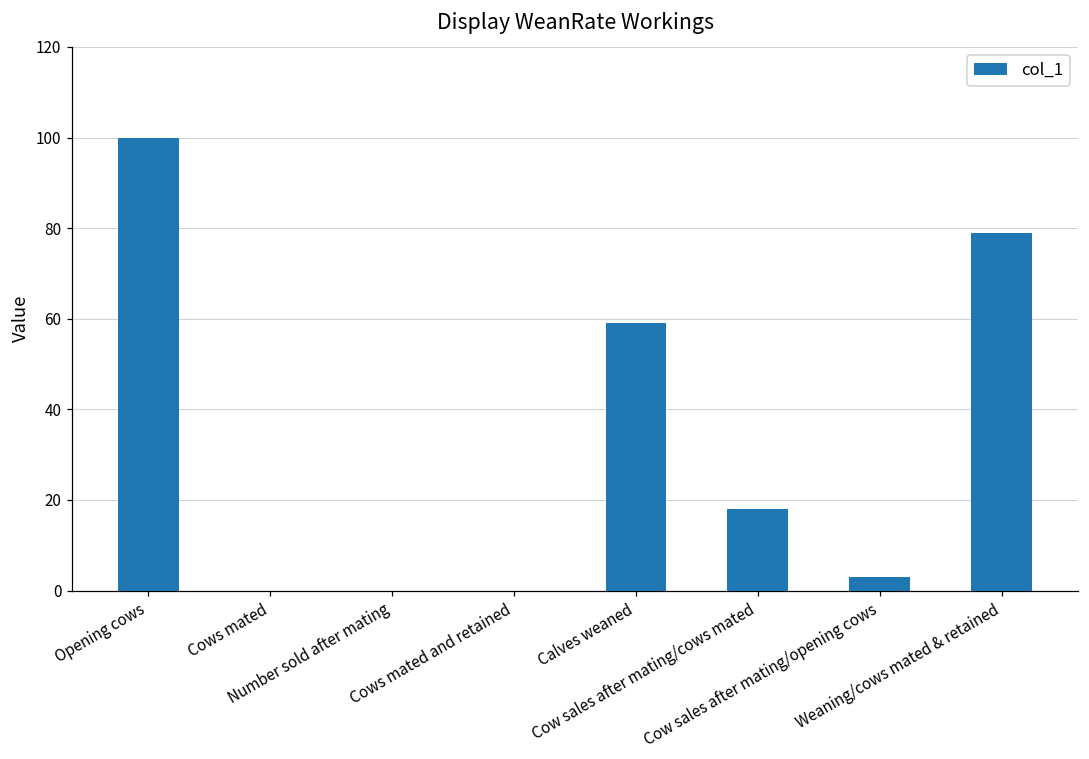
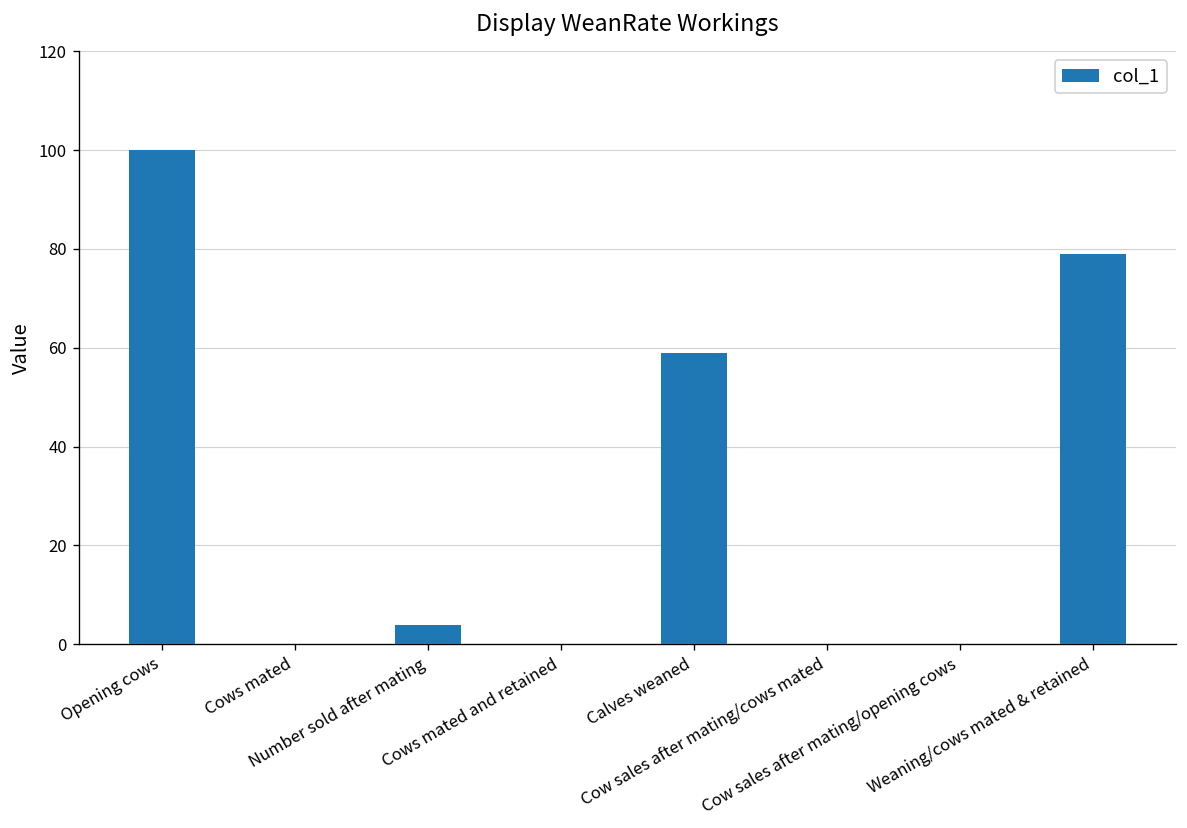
Number sold after mating: 0 -> 4
Cow sales after mating/cows mated: 18 -> 0
Cow sales after mating/opening cows: 3 -> 0
